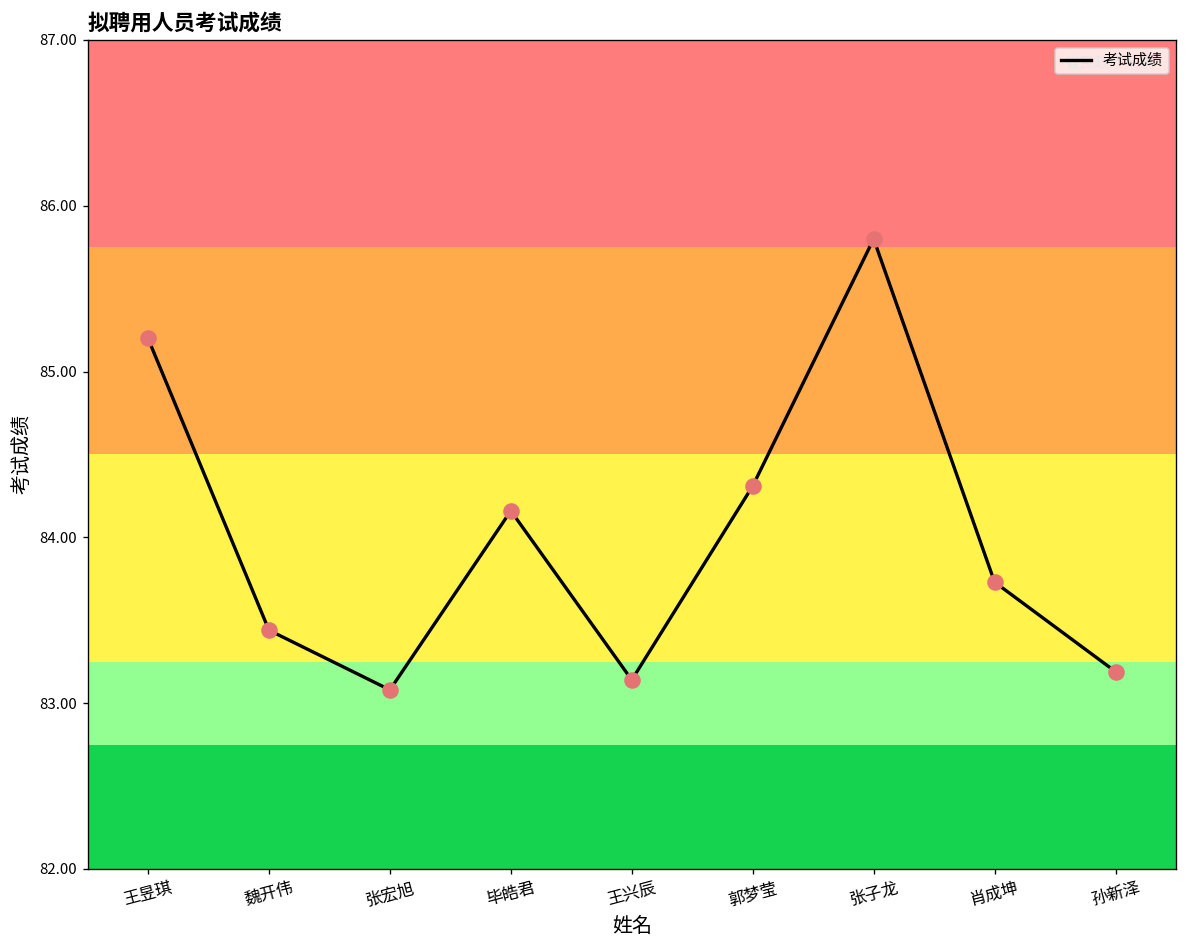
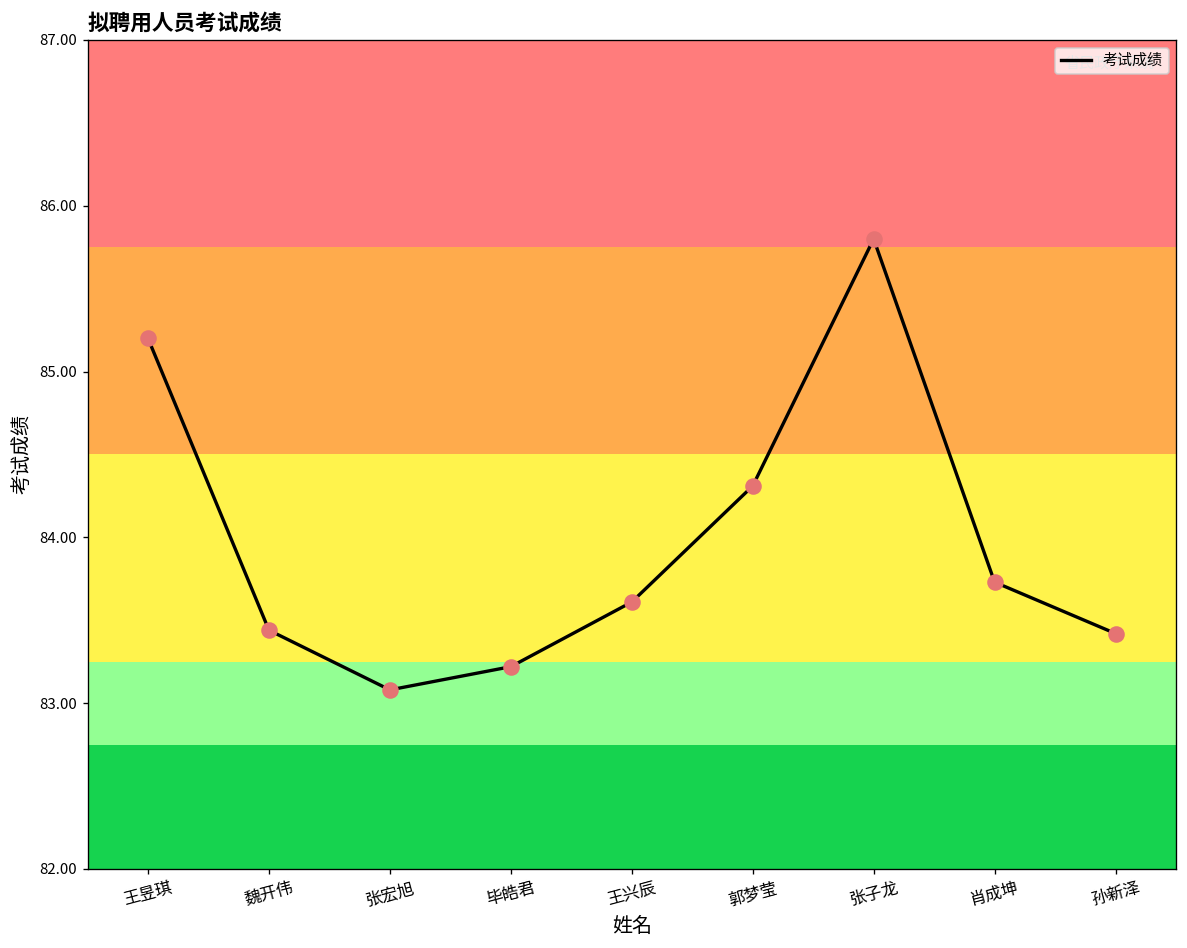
毕皓君: 84.16 -> 83.22
王兴辰: 83.14 -> 83.61
孙新泽: 83.19 -> 83.42
